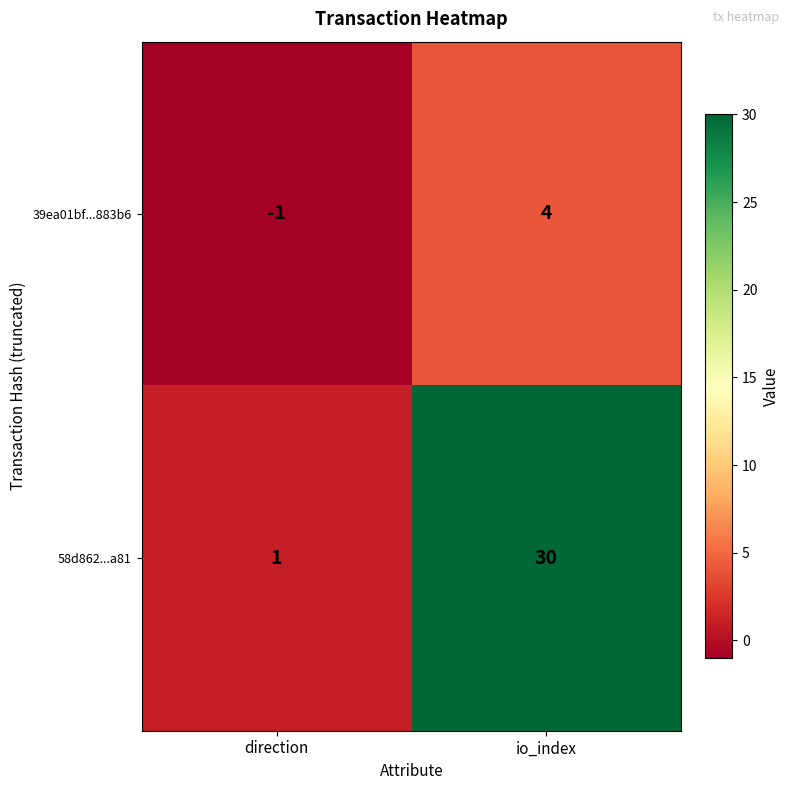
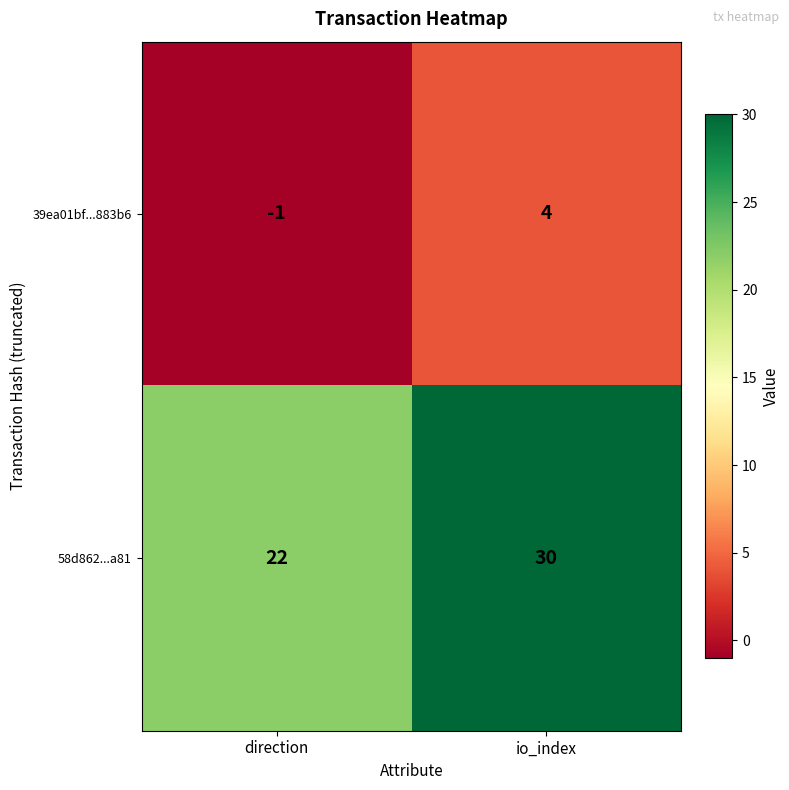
58d862...a81, direction: 1 -> 22
